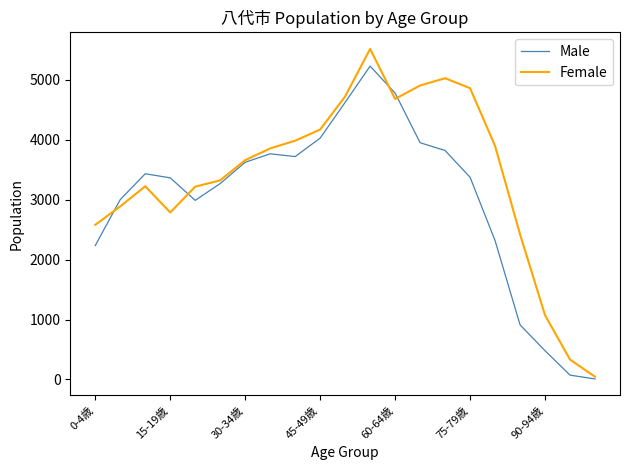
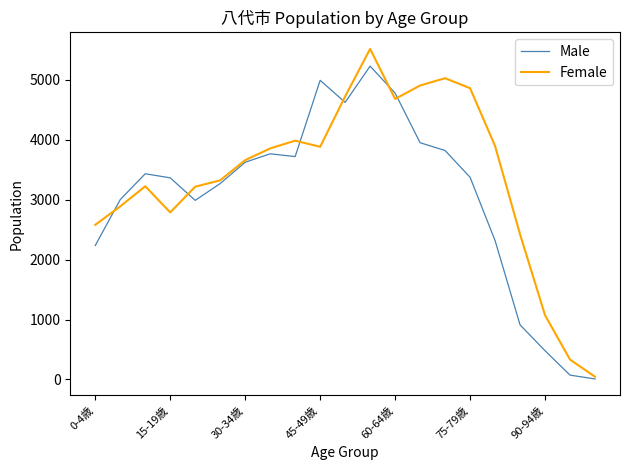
Male, 45-49歳: 4000 -> 5000
Female, 45-49歳: 4200 -> 3900
